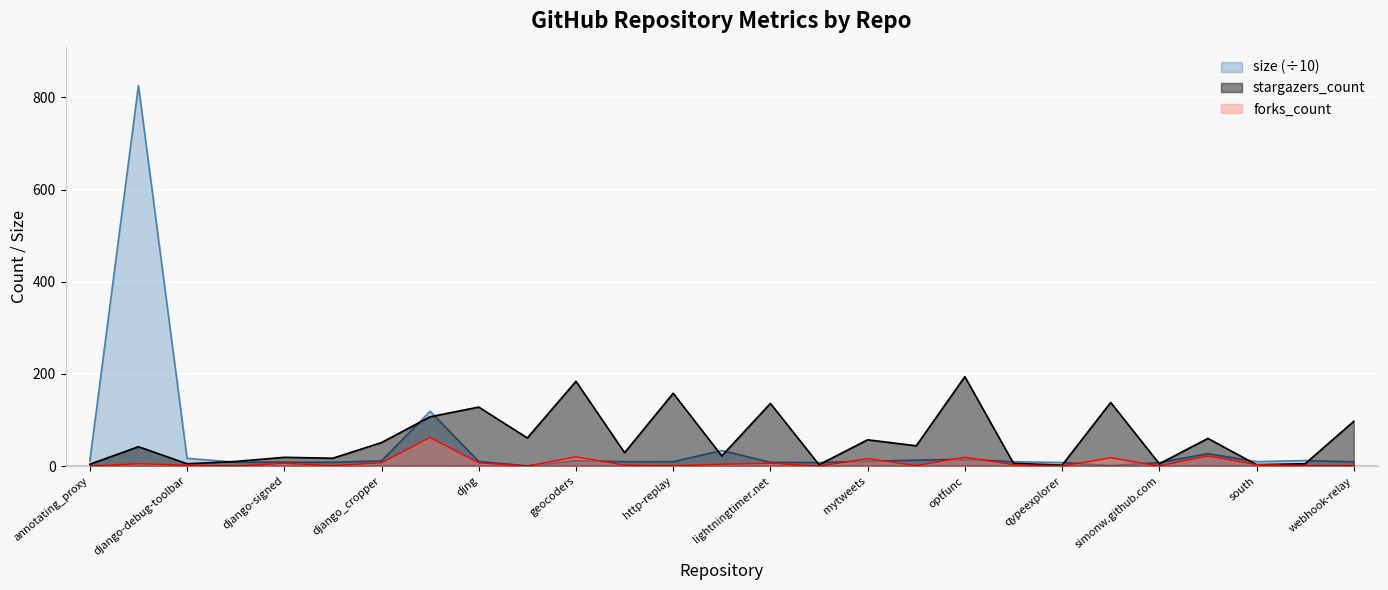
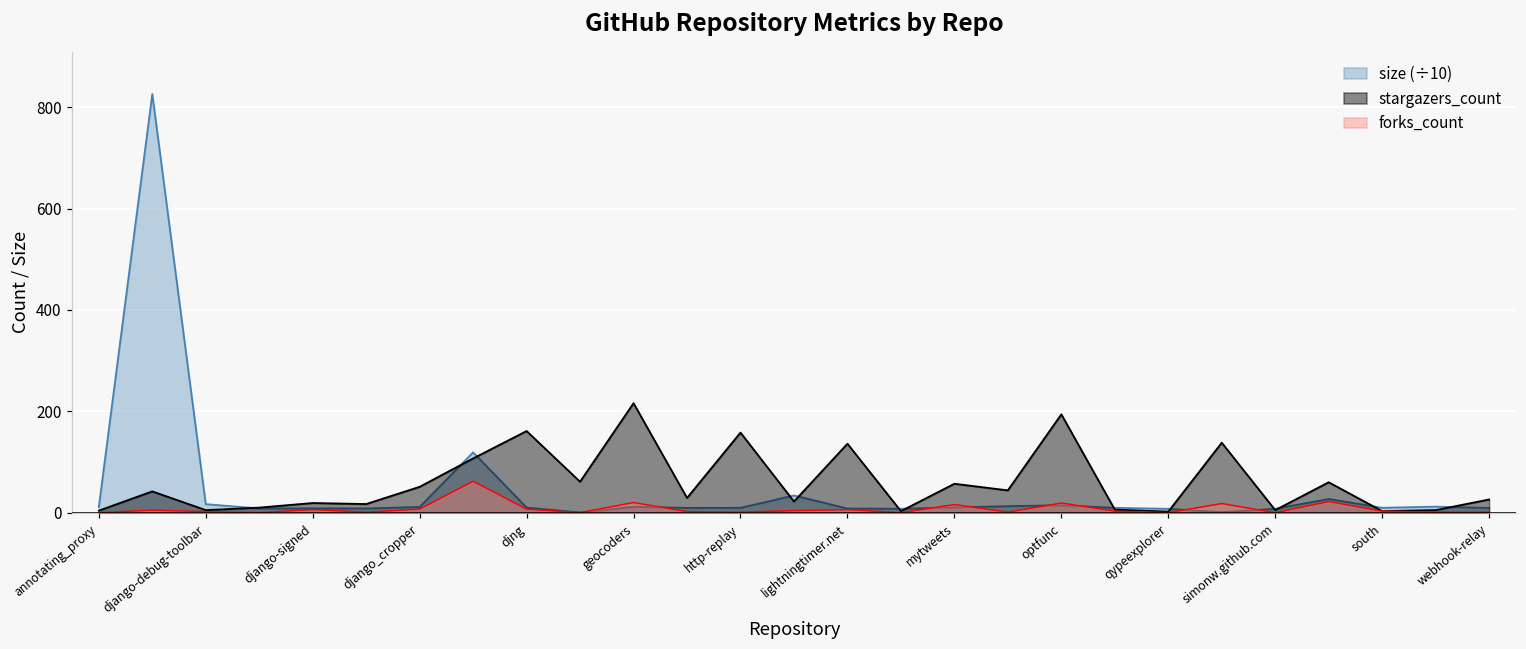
stargazers_count, djng: 130 -> 160
stargazers_count, geocoders: 180 -> 220
stargazers_count, webhook-relay: 100 -> 30
